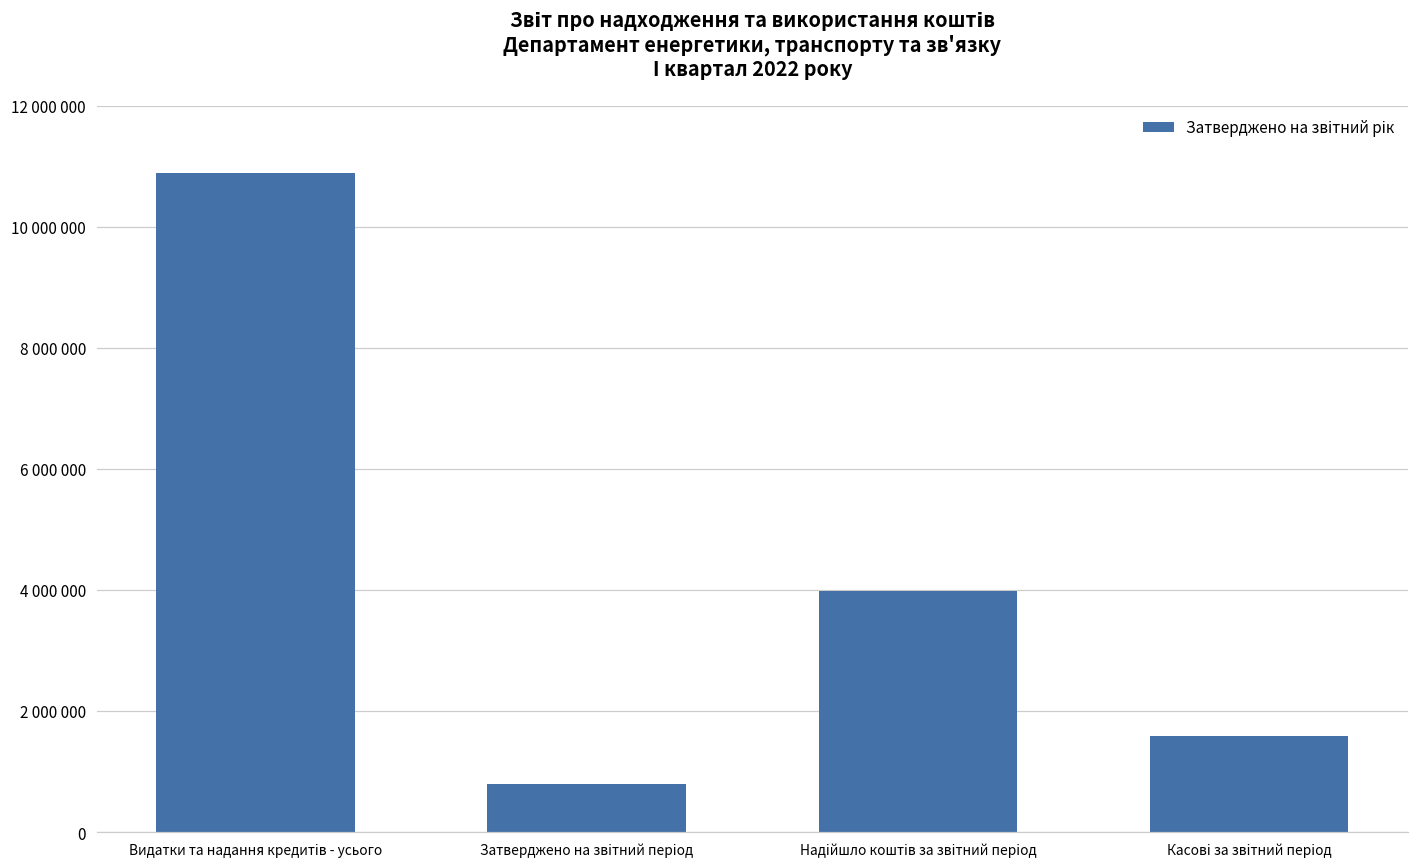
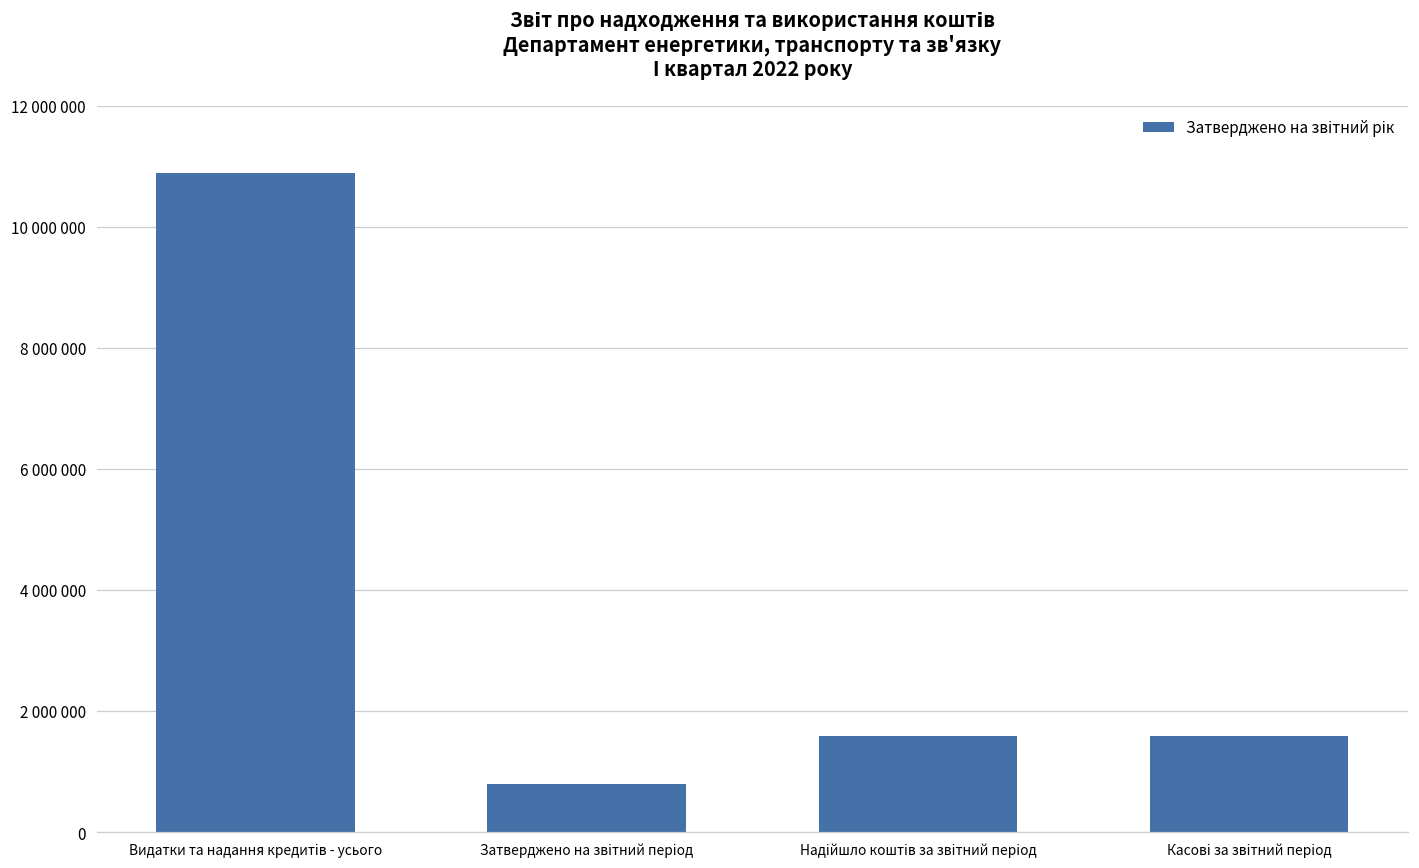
Надійшло коштів за звітний період: 4000000 -> 1600000
